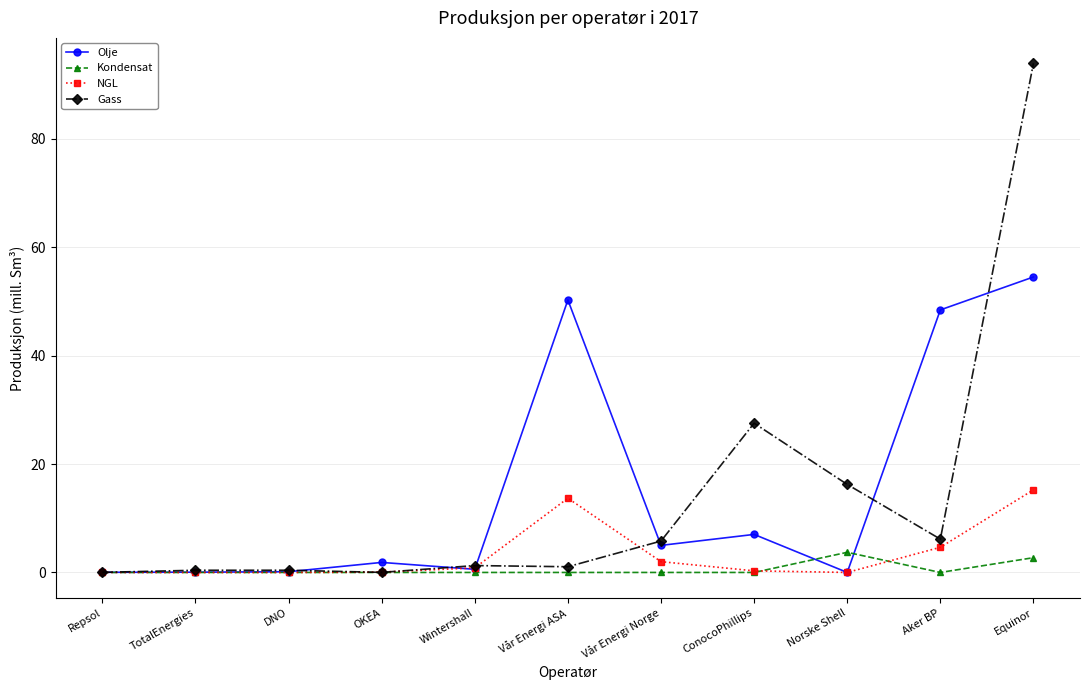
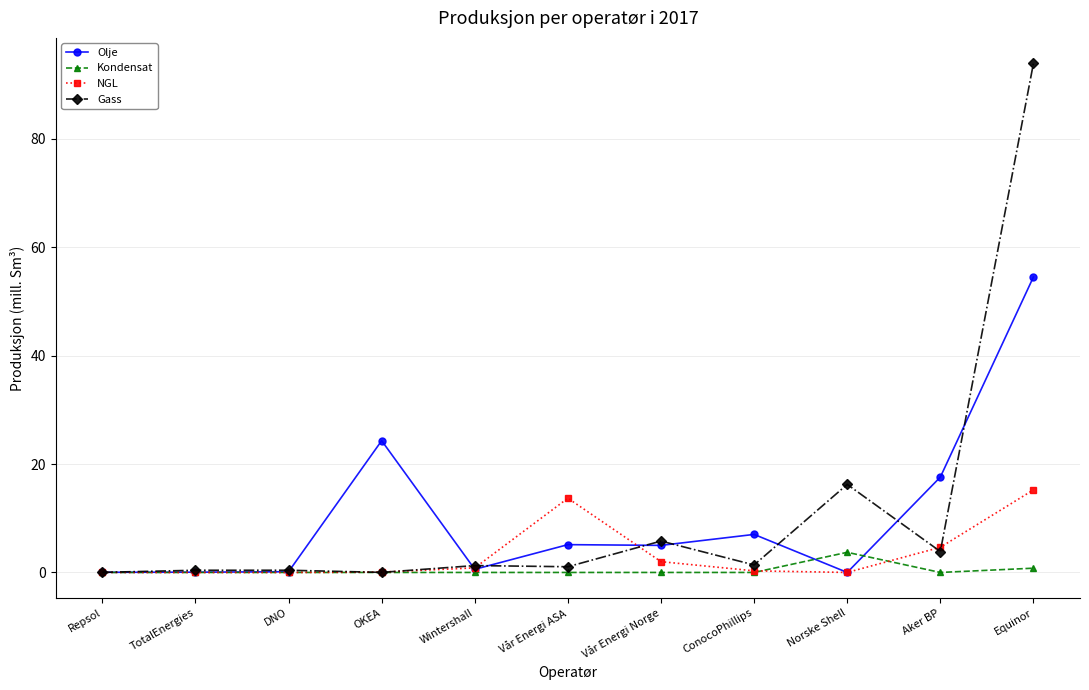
Olje, OKEA: 2 -> 24
Olje, Vår Energi ASA: 50 -> 5
Gass, ConocoPhillips: 28 -> 1
Olje, Aker BP: 48 -> 18
Gass, Aker BP: 6 -> 4
Kondensat, Equinor: 3 -> 1
